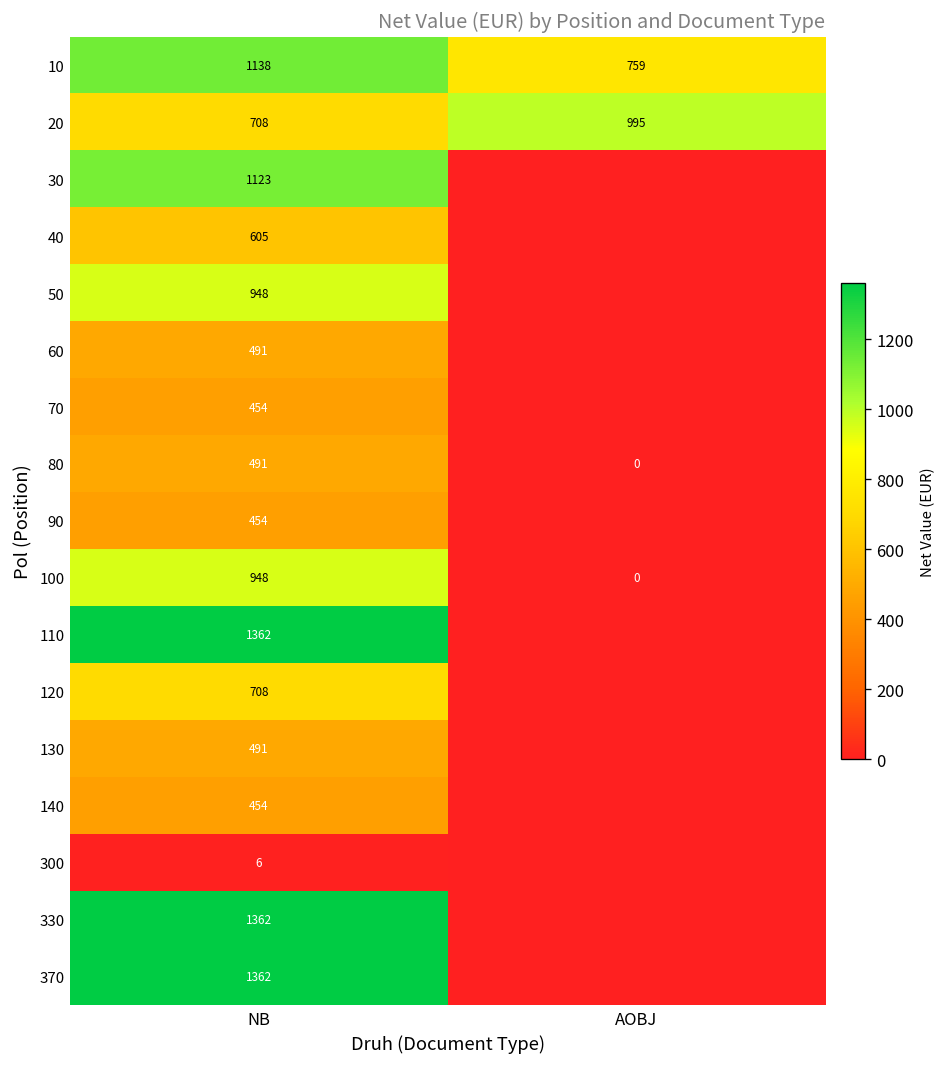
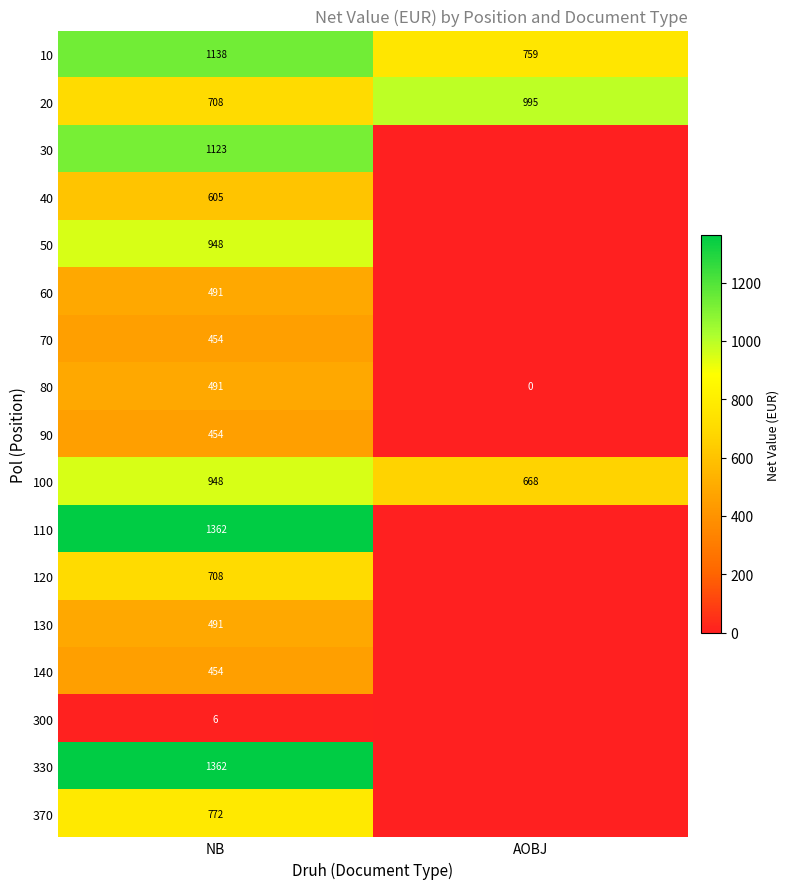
100, AOBJ: 0 -> 668
370, NB: 1362 -> 772
